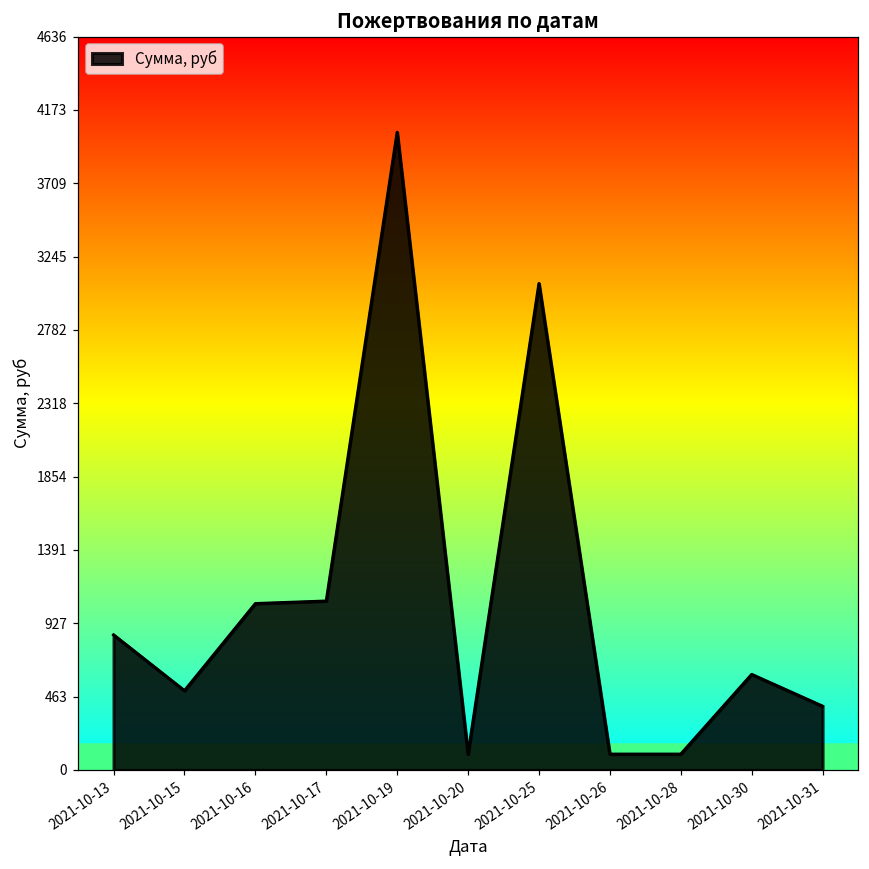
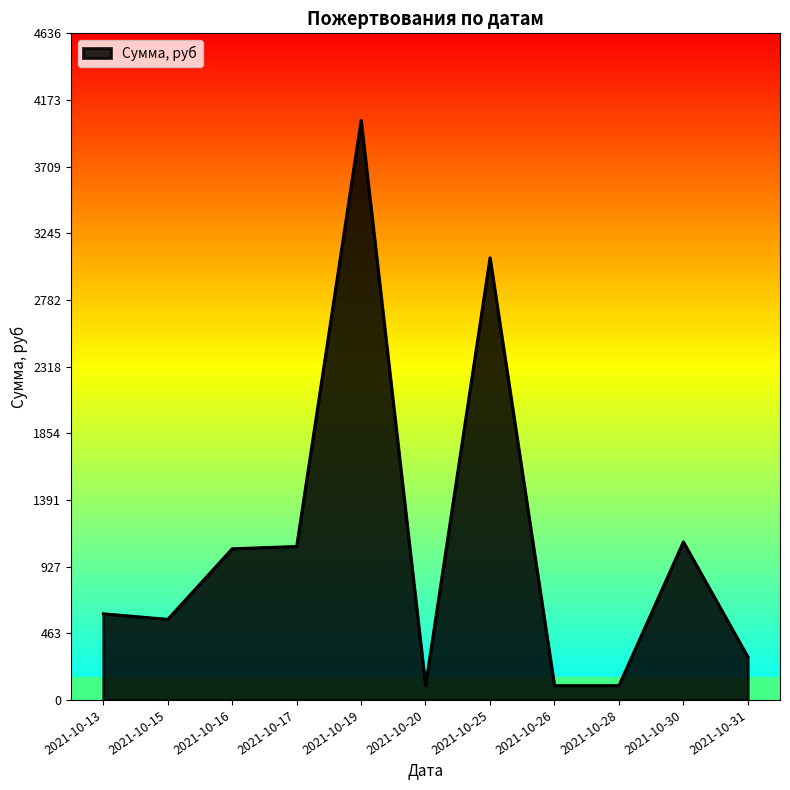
2021-10-13: 850 -> 600
2021-10-15: 500 -> 560
2021-10-30: 600 -> 1100
2021-10-31: 400 -> 300
